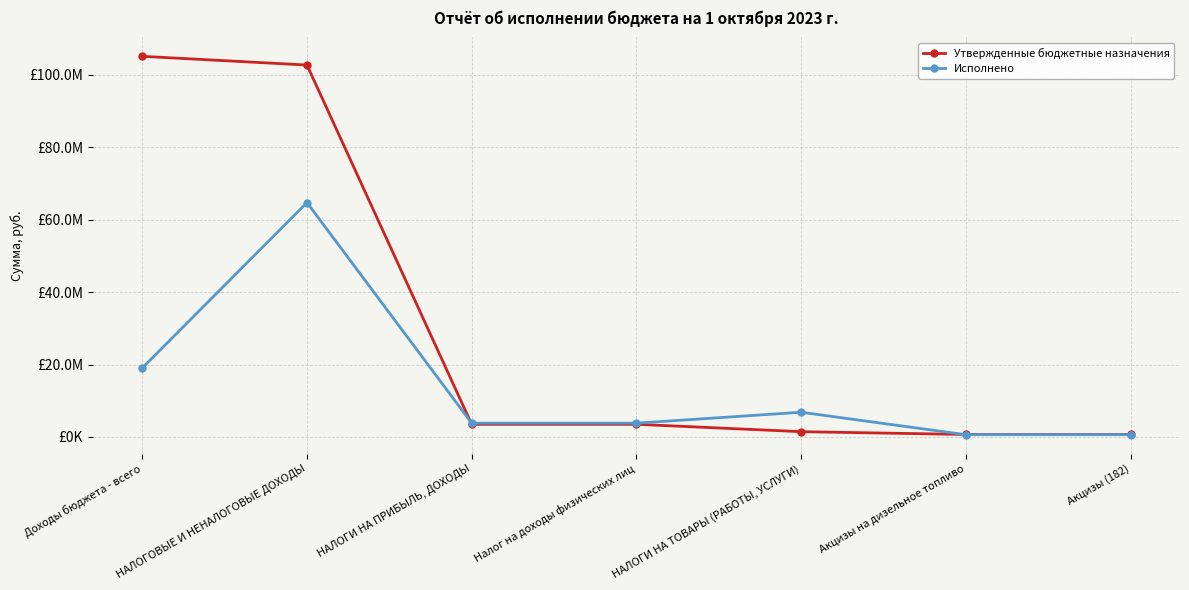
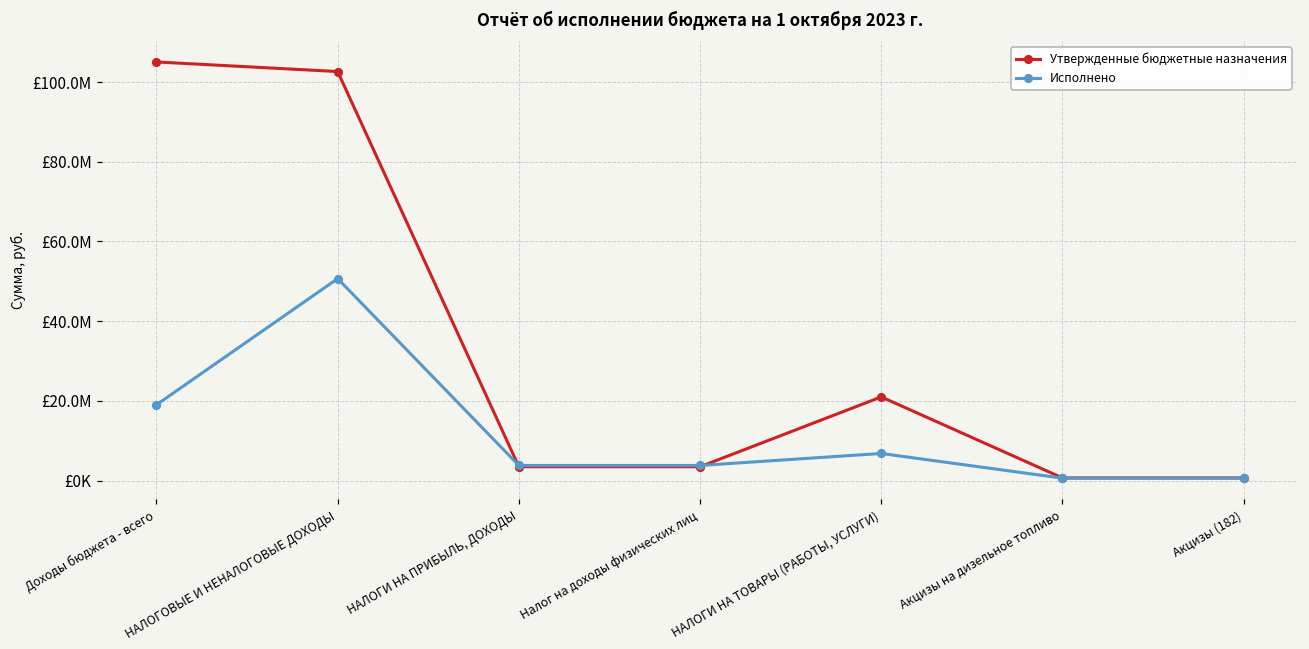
Исполнено, НАЛОГОВЫЕ И НЕНАЛОГОВЫЕ ДОХОДЫ: £65000000 -> £51000000
Утвержденные бюджетные назначения, НАЛОГИ НА ТОВАРЫ (РАБОТЫ, УСЛУГИ): £1000000 -> £21000000
